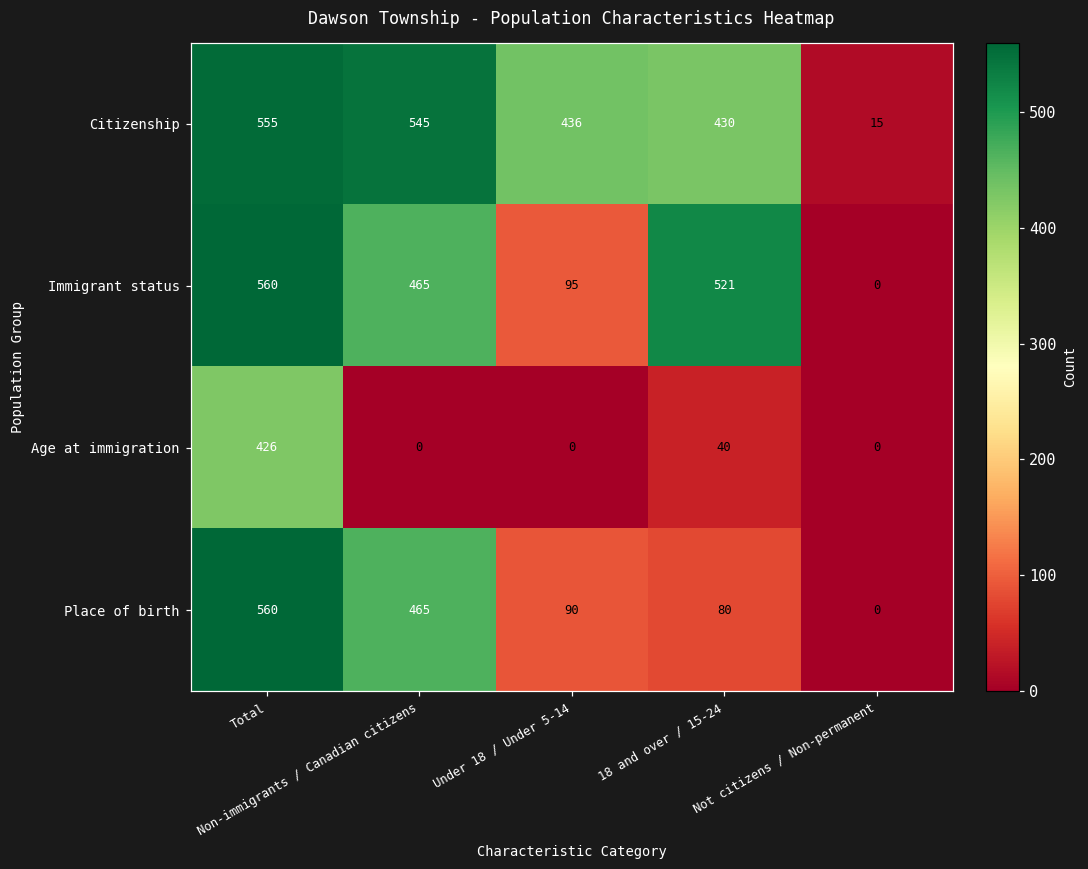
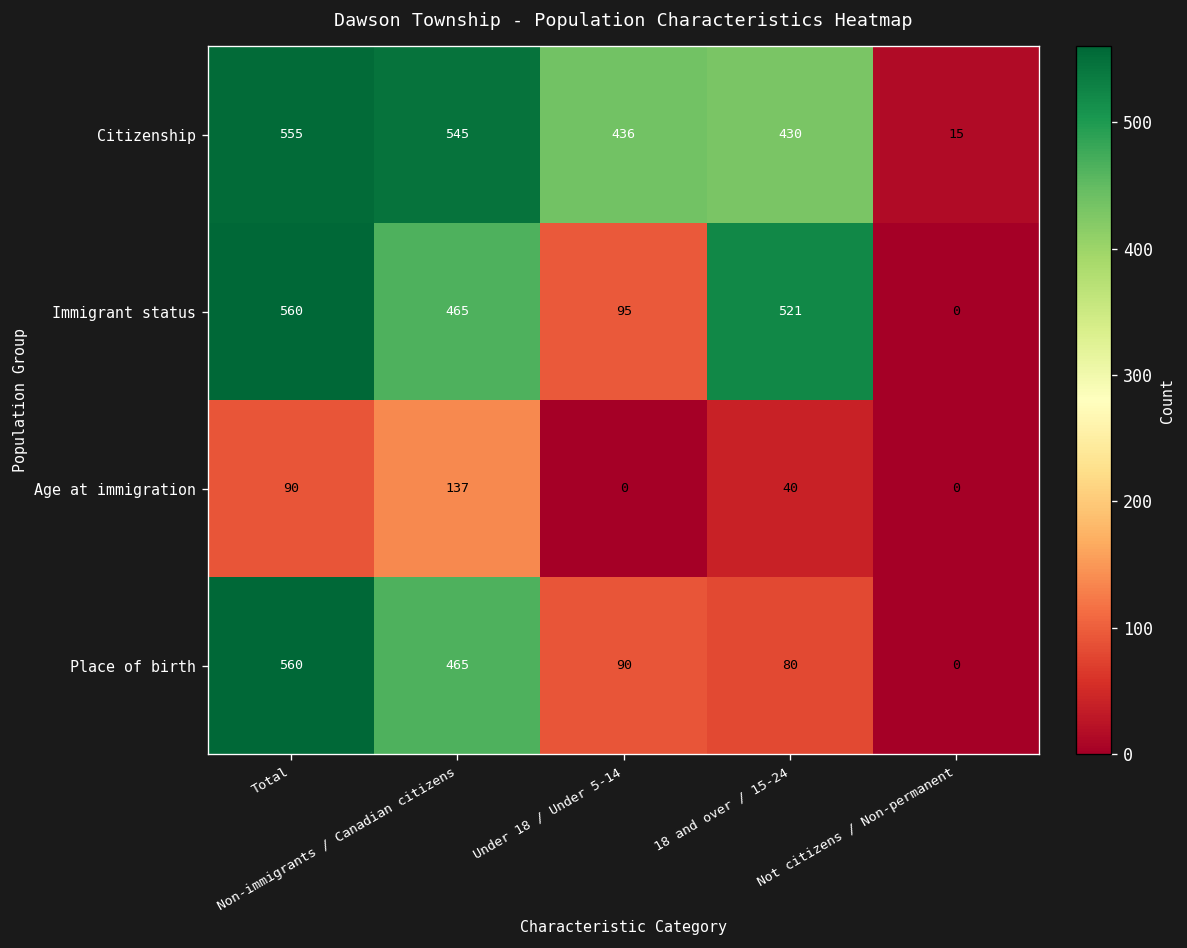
Age at immigration, Total: 426 -> 90
Age at immigration, Non-immigrants / Canadian citizens: 0 -> 137
